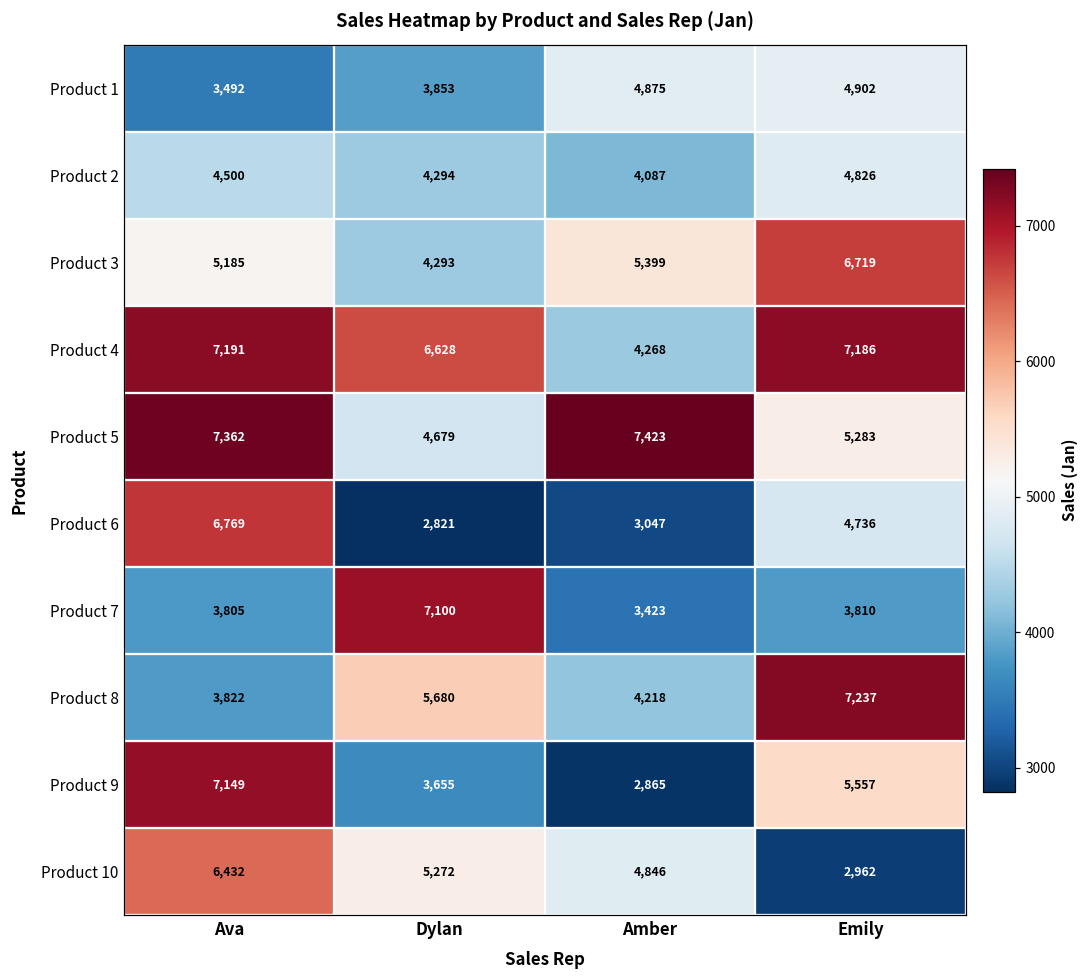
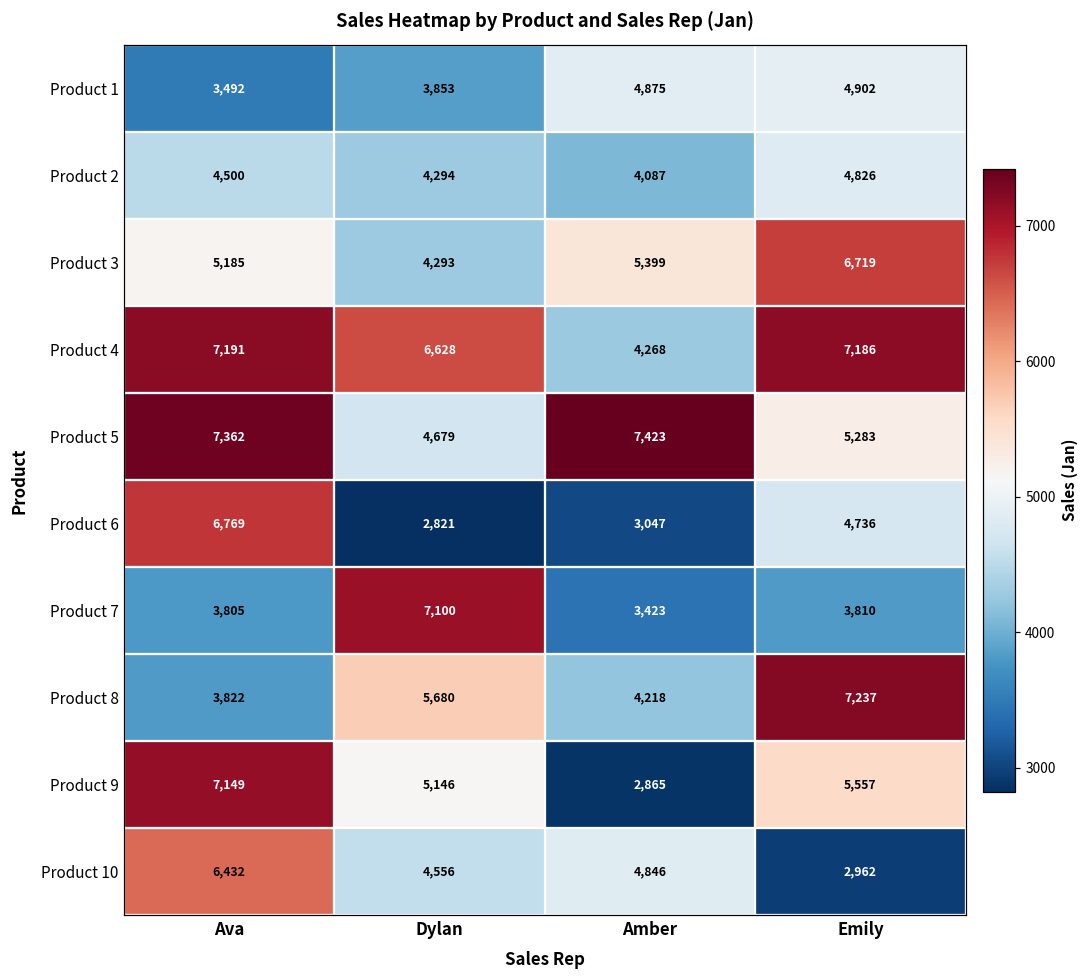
Product 9, Dylan: 3,655 -> 5,146
Product 10, Dylan: 5,272 -> 4,556
